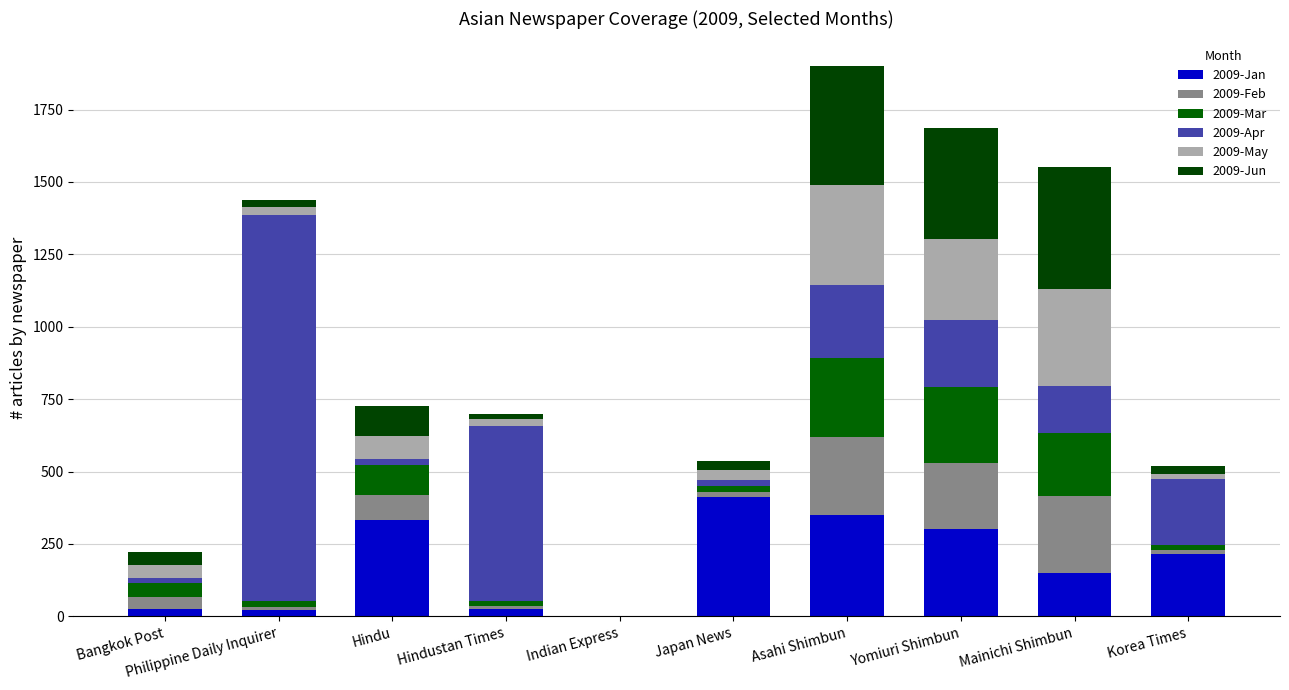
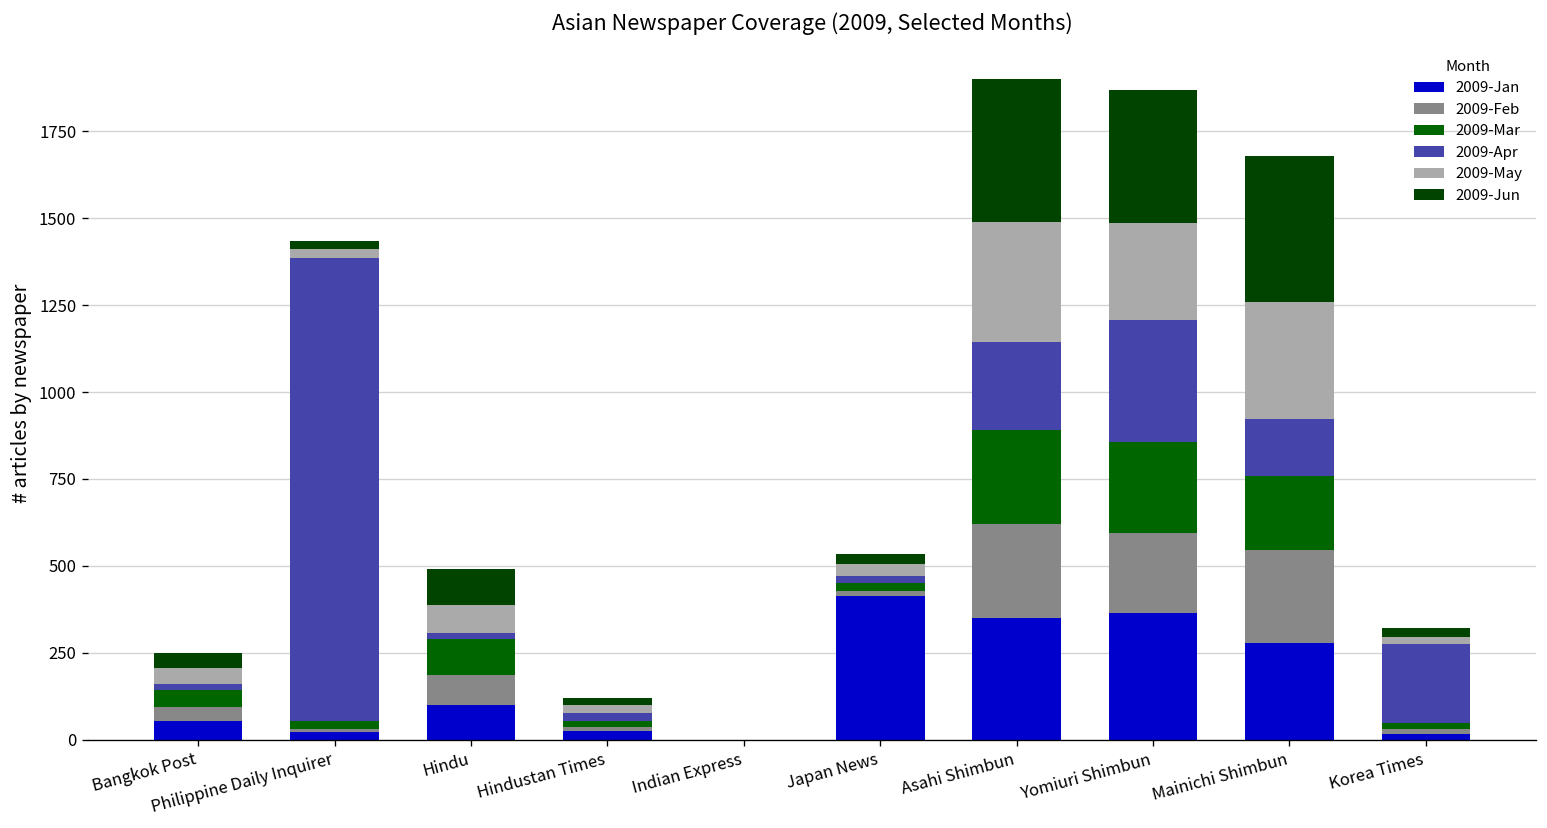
2009-Jan, Bangkok Post: 30 -> 50
2009-Jan, Hindu: 330 -> 100
2009-Apr, Hindustan Times: 600 -> 20
2009-Jan, Yomiuri Shimbun: 300 -> 360
2009-Apr, Yomiuri Shimbun: 230 -> 350
2009-Jan, Mainichi Shimbun: 150 -> 280
2009-Jan, Korea Times: 210 -> 20
